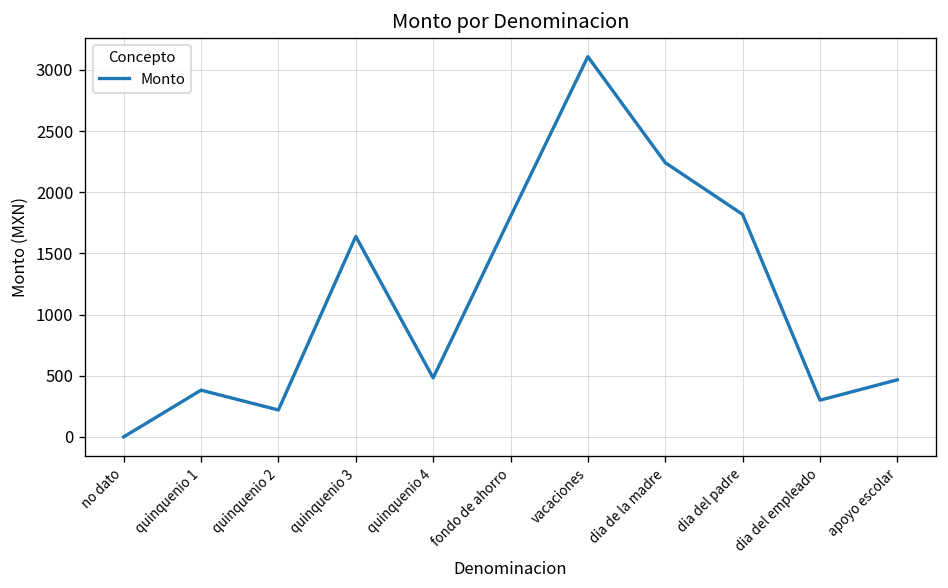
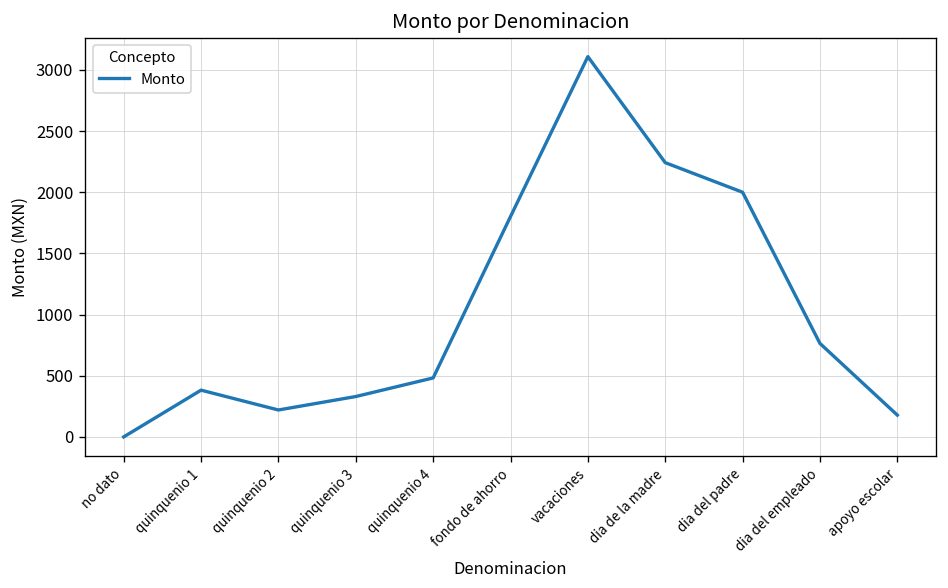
quinquenio 3: 1640 -> 330
dia del padre: 1820 -> 2000
dia del empleado: 300 -> 760
apoyo escolar: 470 -> 180
